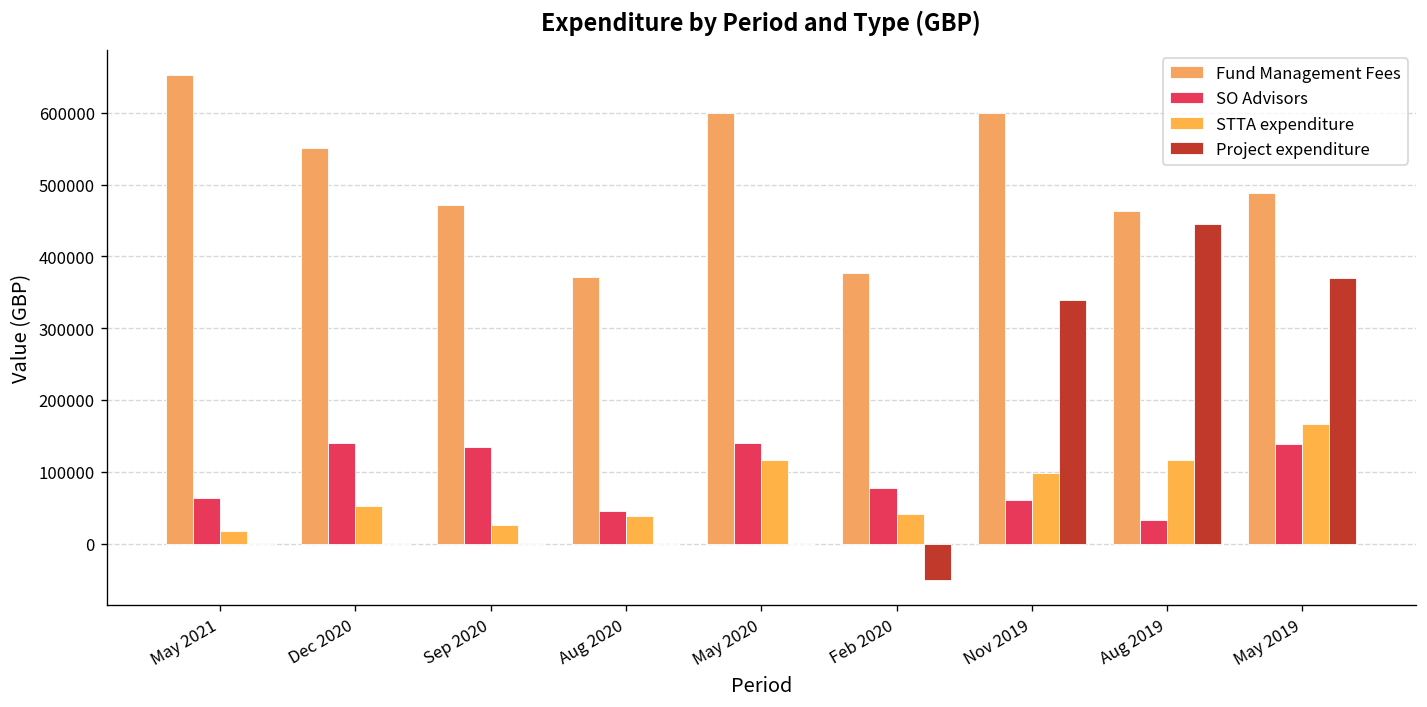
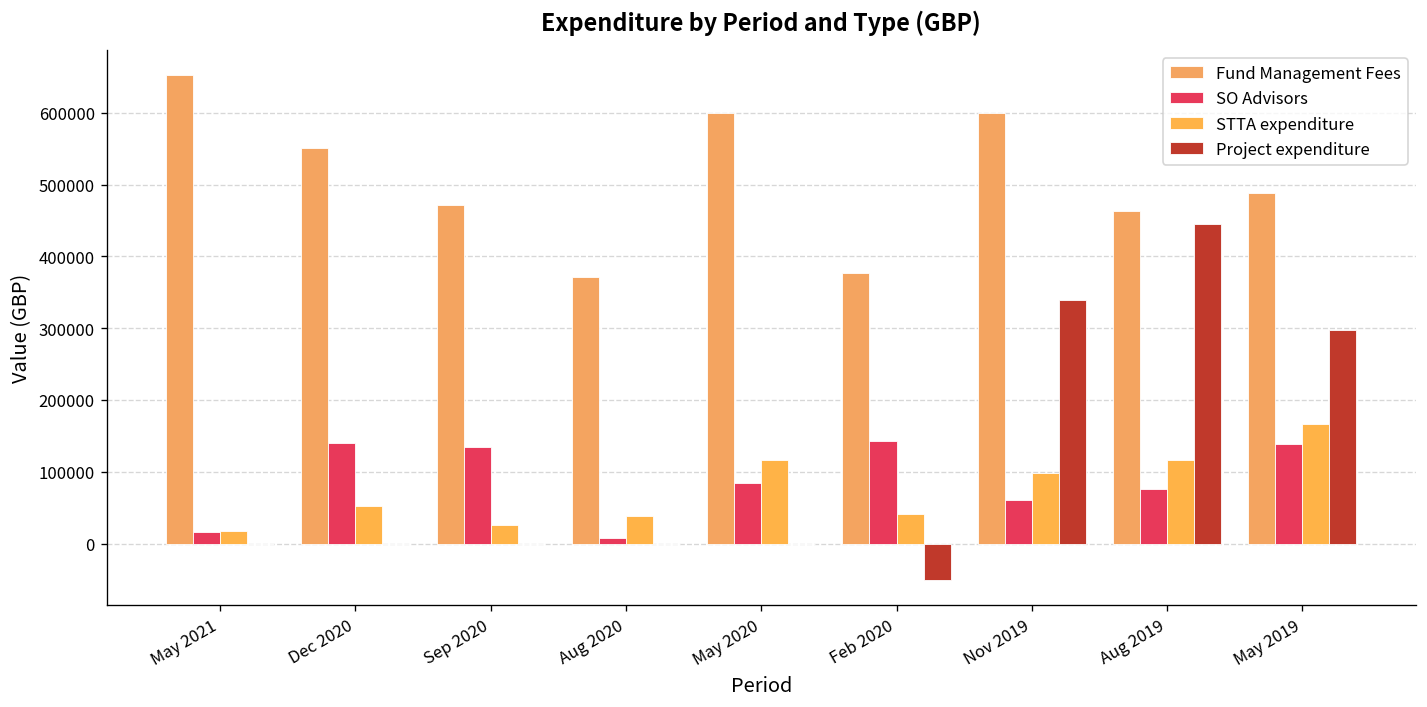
SO Advisors, May 2021: 60000 -> 20000
SO Advisors, Aug 2020: 50000 -> 10000
SO Advisors, May 2020: 140000 -> 80000
SO Advisors, Feb 2020: 80000 -> 140000
SO Advisors, Aug 2019: 30000 -> 80000
Project expenditure, May 2019: 370000 -> 300000
